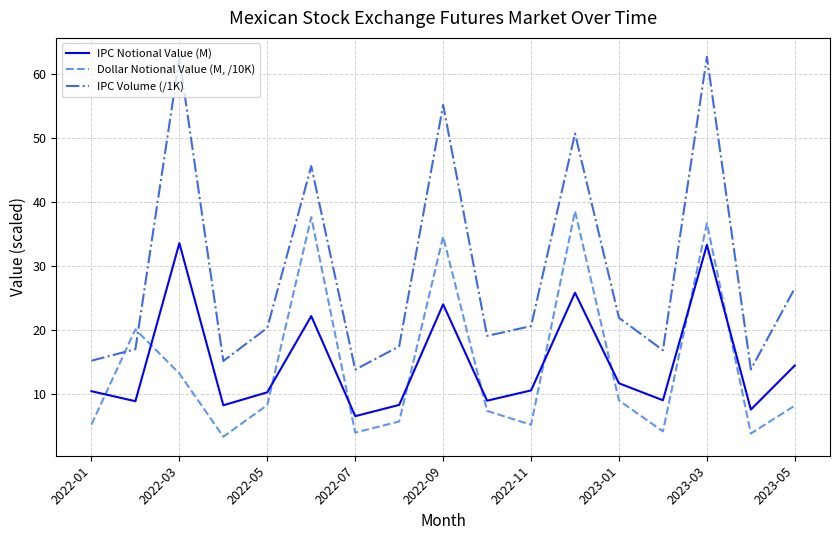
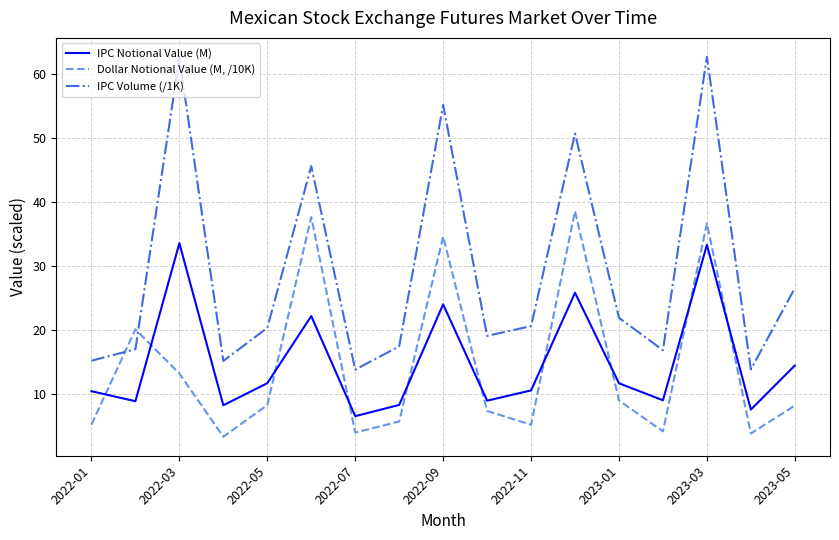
IPC Notional Value (M), 2022-05: 10 -> 12
